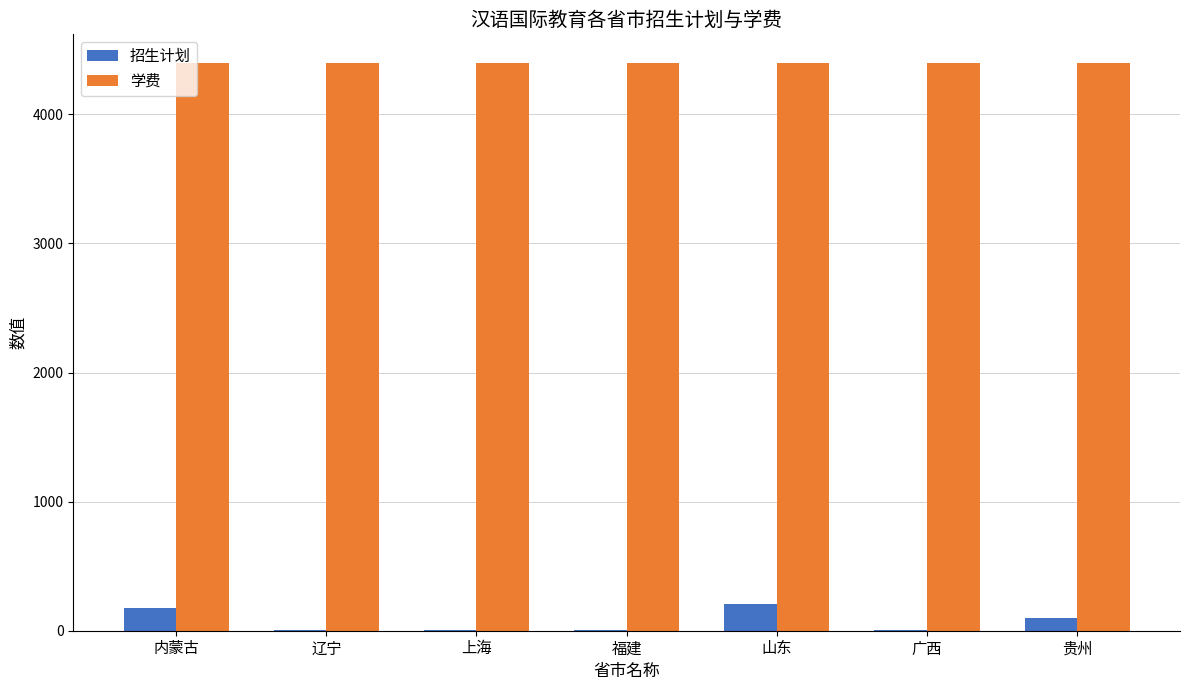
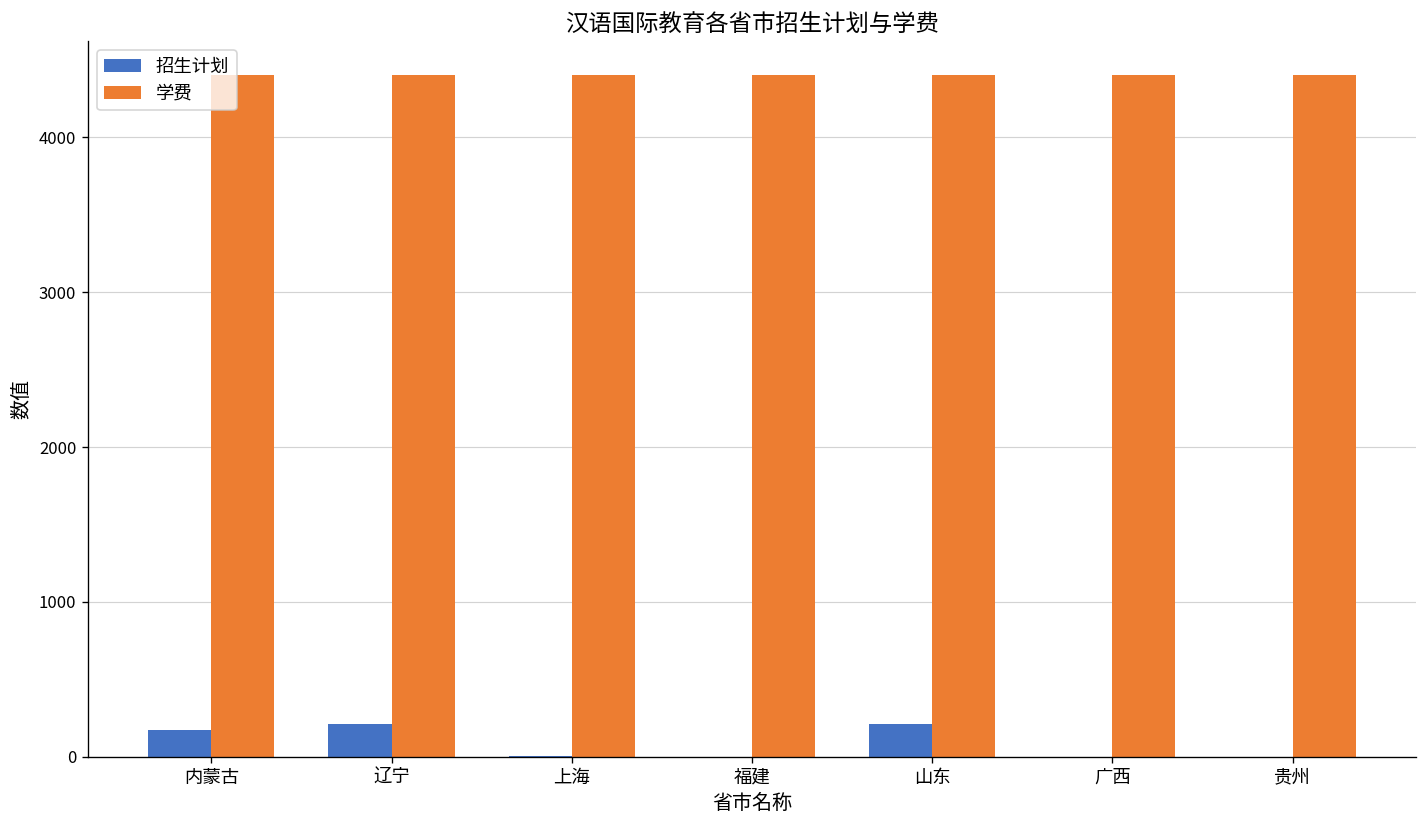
招生计划, 辽宁: 0 -> 210
招生计划, 贵州: 100 -> 0
